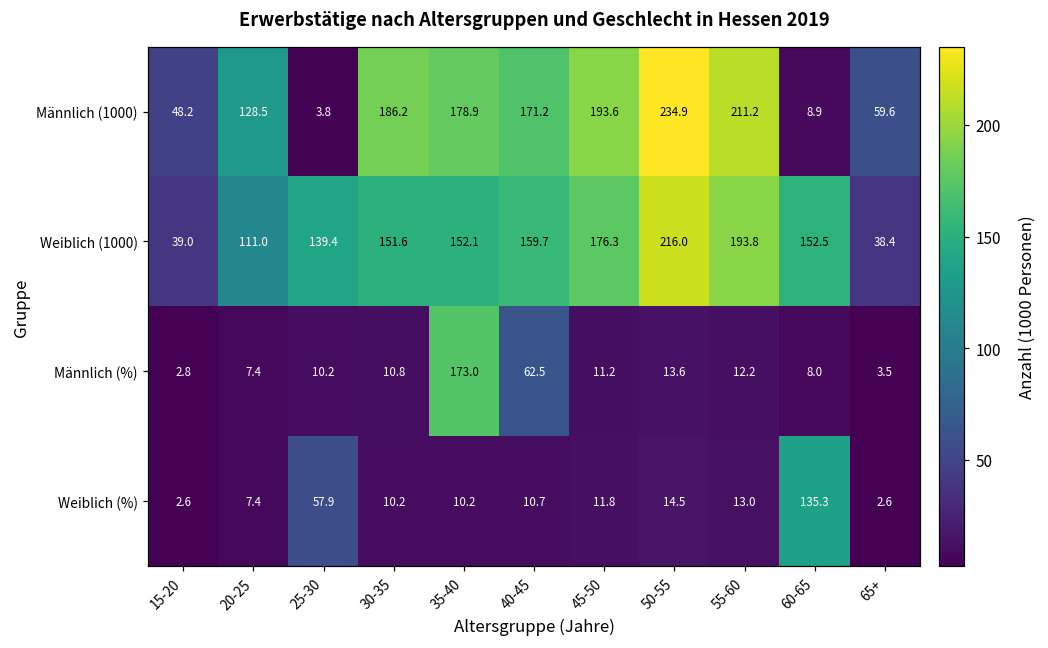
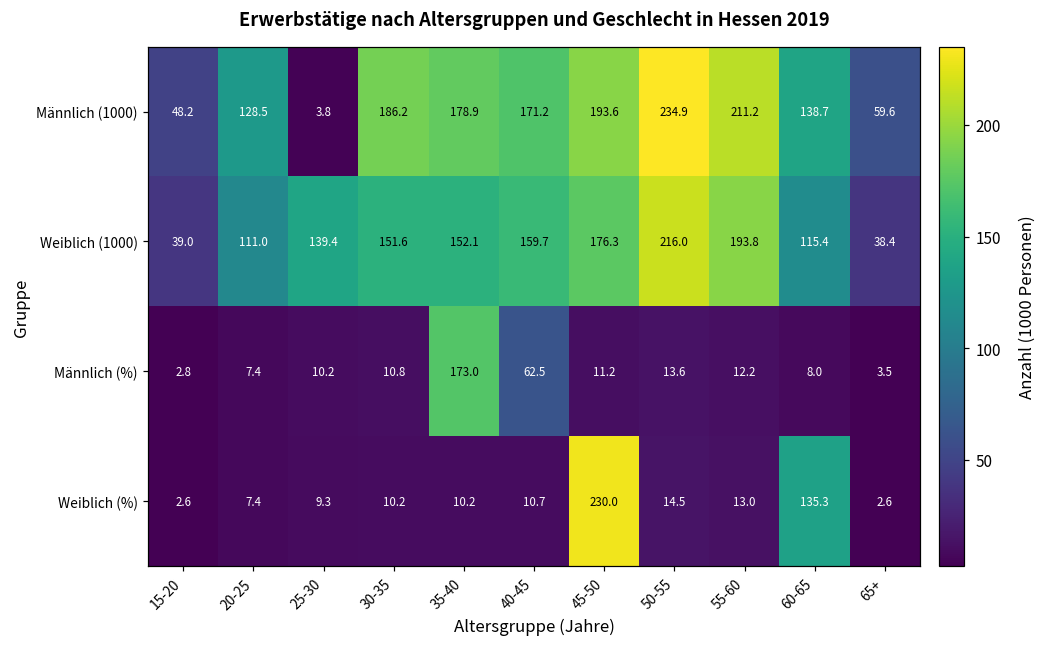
Männlich (1000), 60-65: 8.9 -> 138.7
Weiblich (1000), 60-65: 152.5 -> 115.4
Weiblich (%), 25-30: 57.9 -> 9.3
Weiblich (%), 45-50: 11.8 -> 230.0
